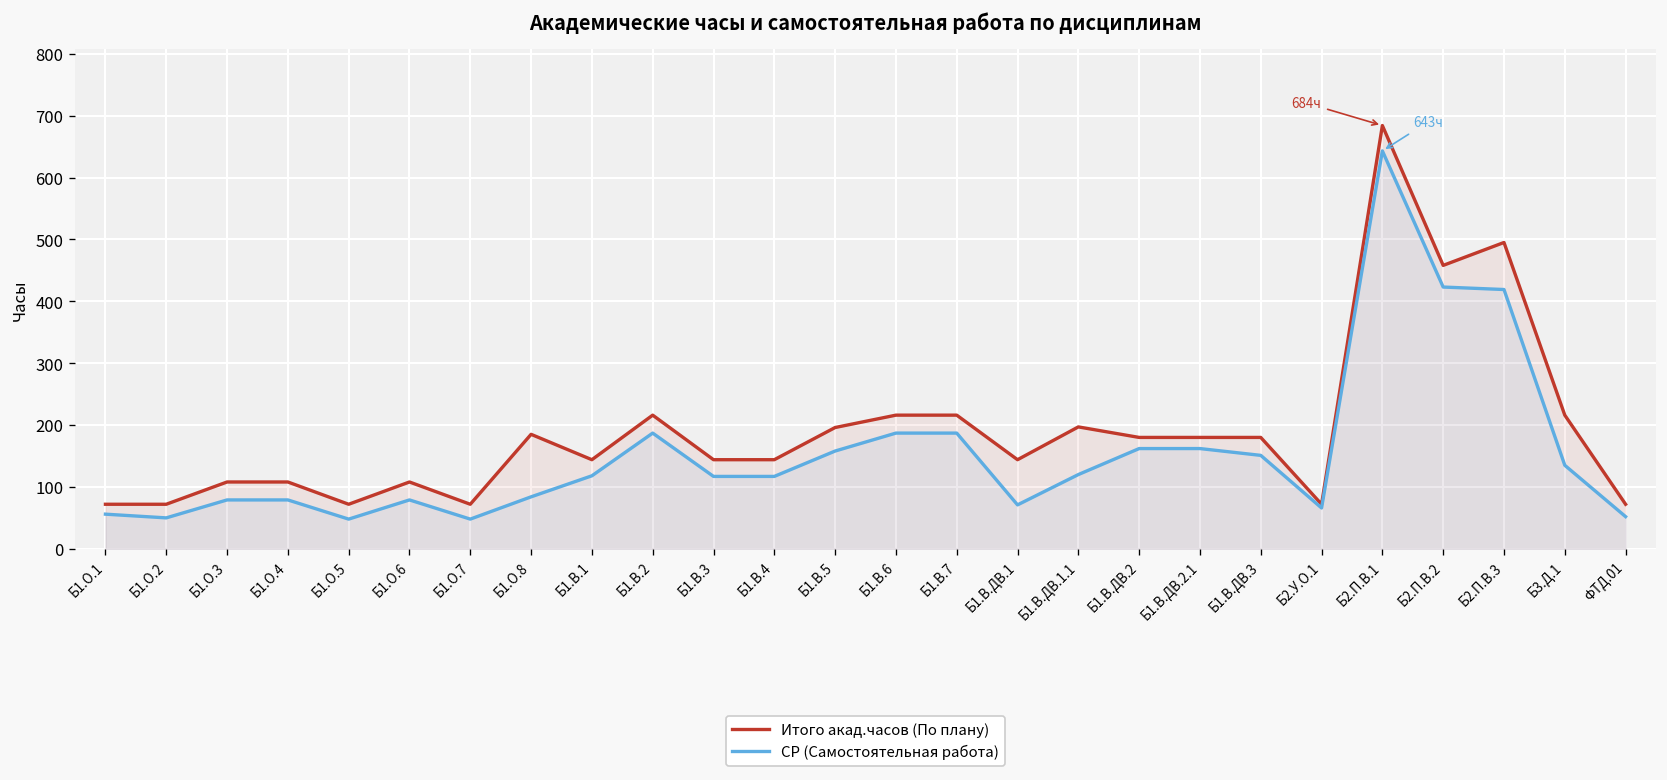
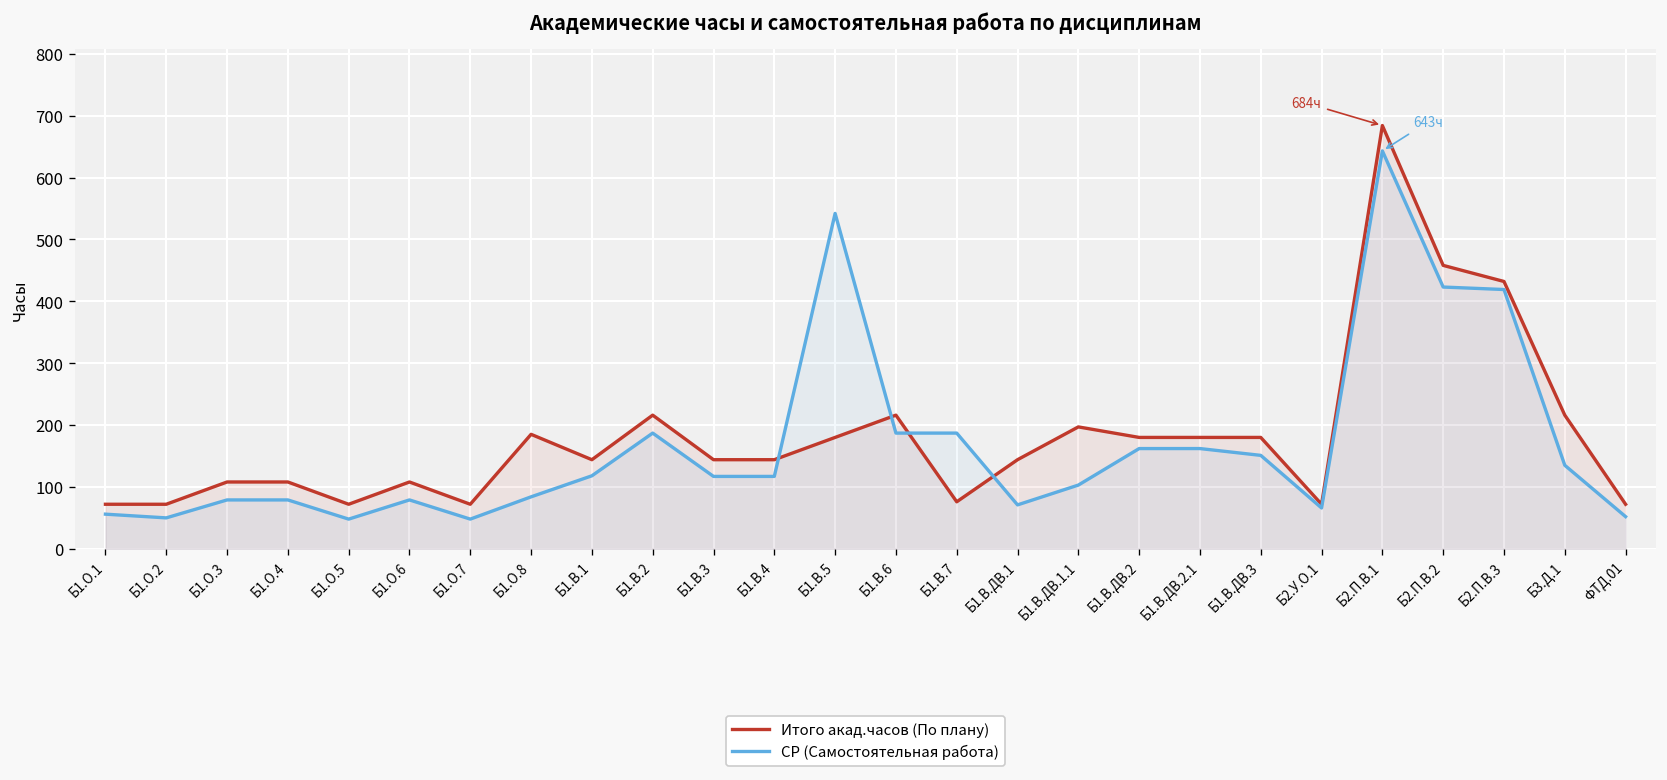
Итого акад.часов (По плану), Б1.В.5: 200 -> 180
СР (Самостоятельная работа), Б1.В.5: 160 -> 540
Итого акад.часов (По плану), Б1.В.7: 220 -> 80
СР (Самостоятельная работа), Б1.В.ДВ.1.1: 120 -> 100
Итого акад.часов (По плану), Б2.П.В.3: 500 -> 430
